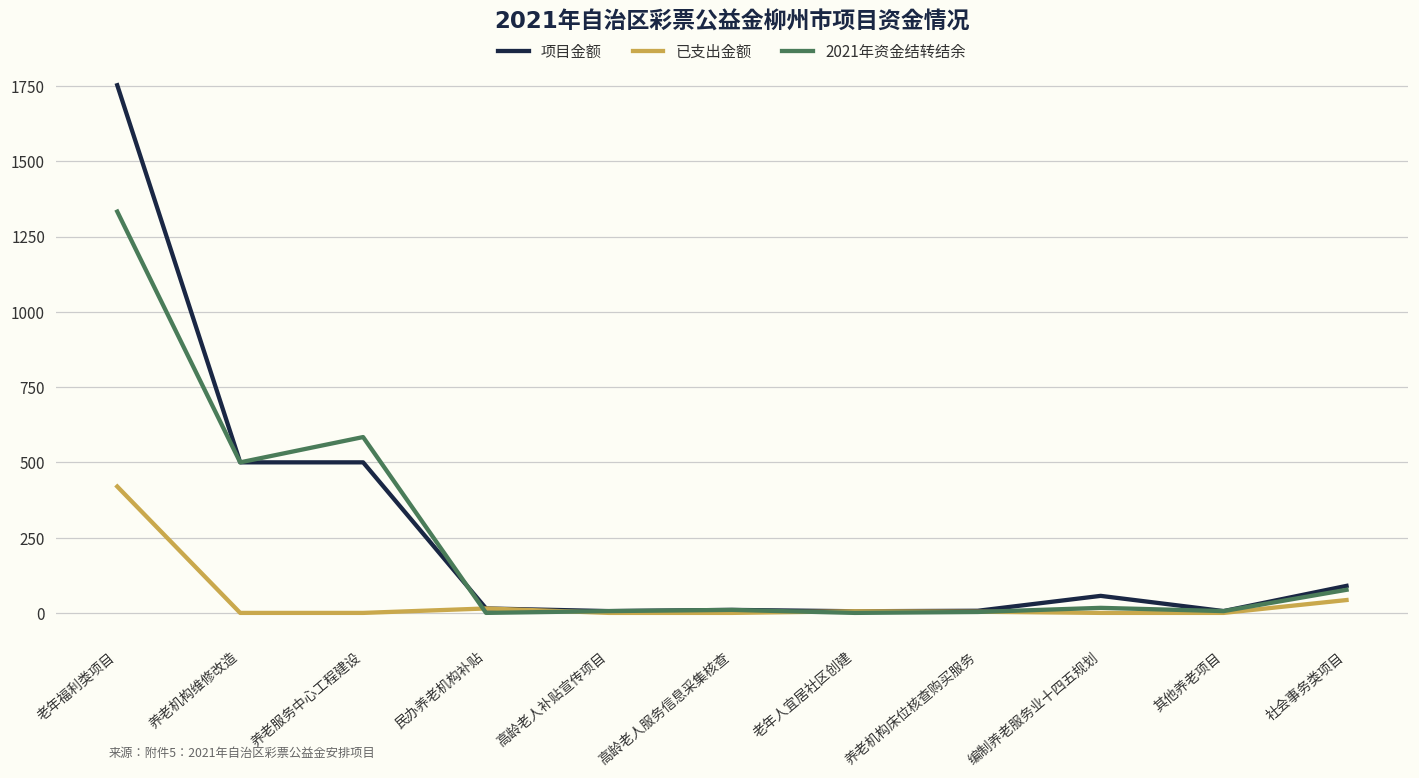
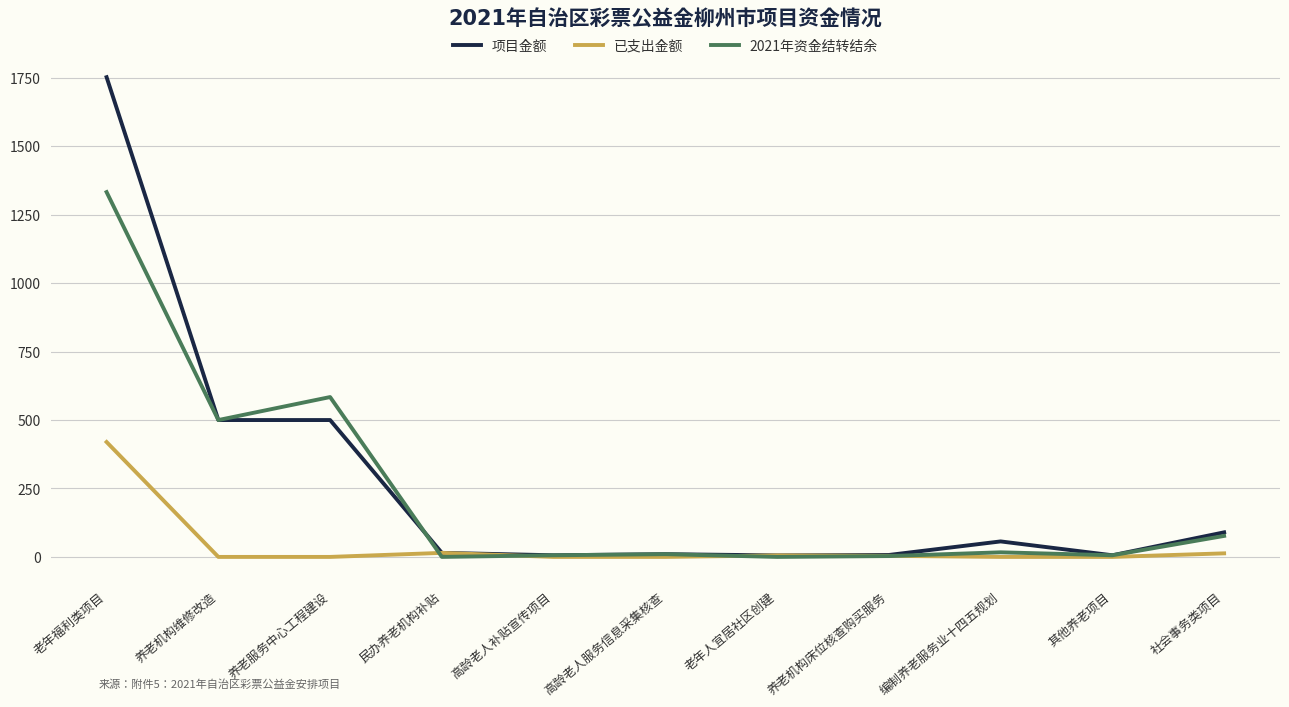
已支出金额, 社会事务类项目: 40 -> 10
